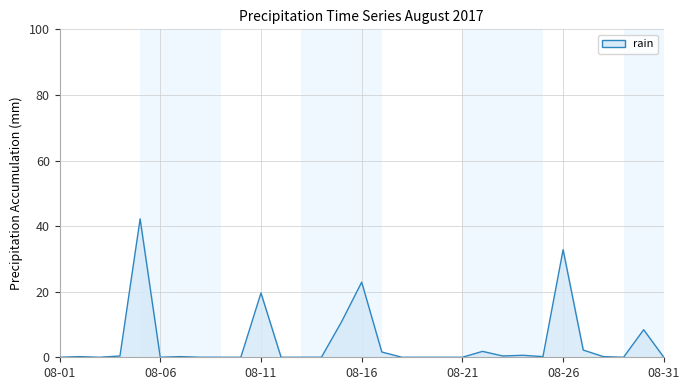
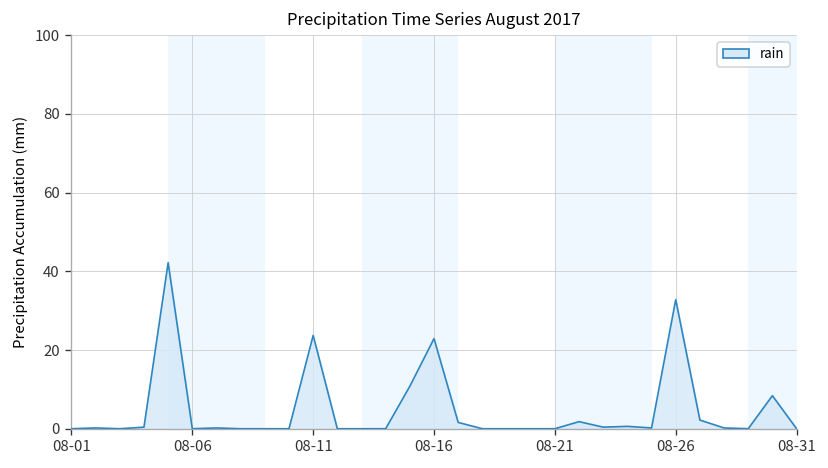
08-11: 20 -> 24
